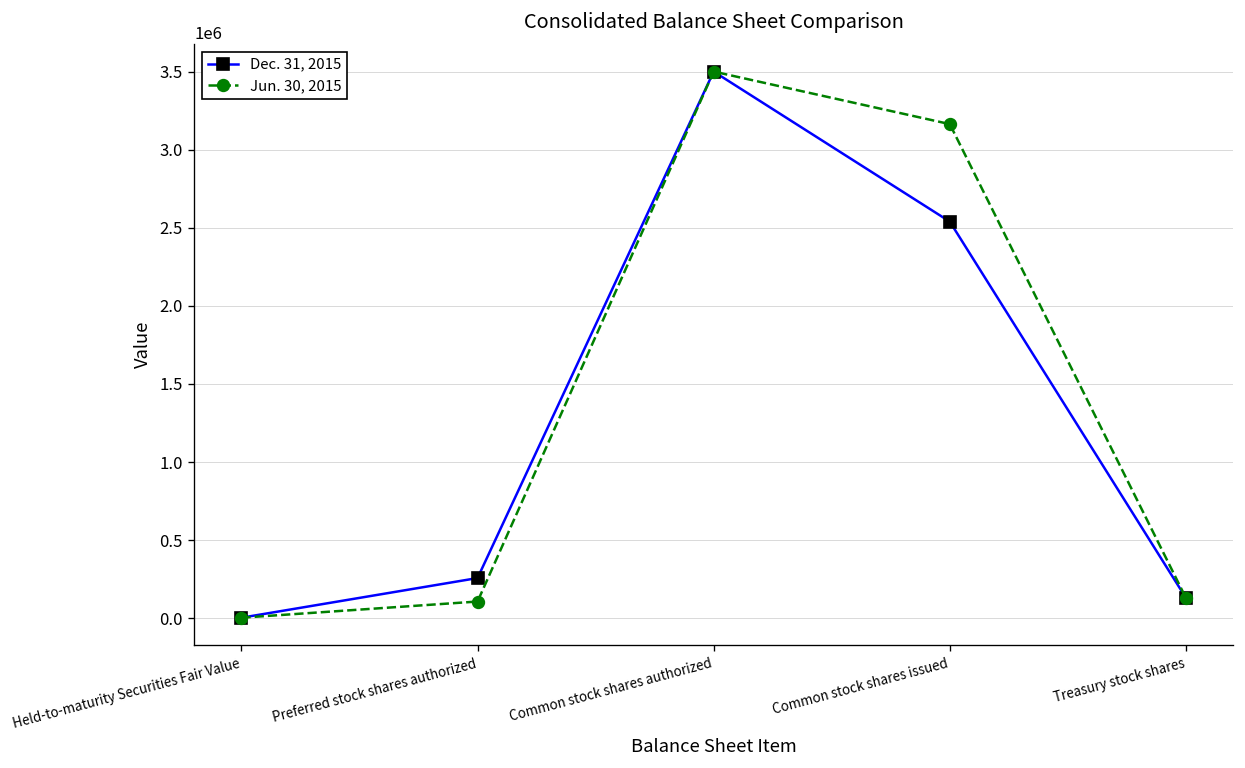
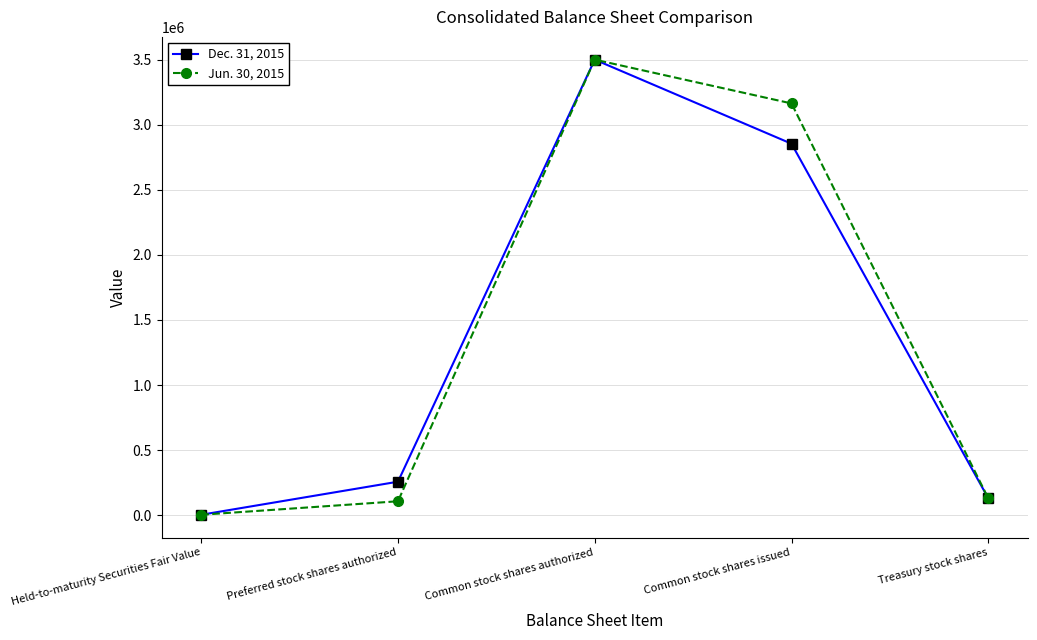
Dec. 31, 2015, Common stock shares issued: 2540000 -> 2850000
